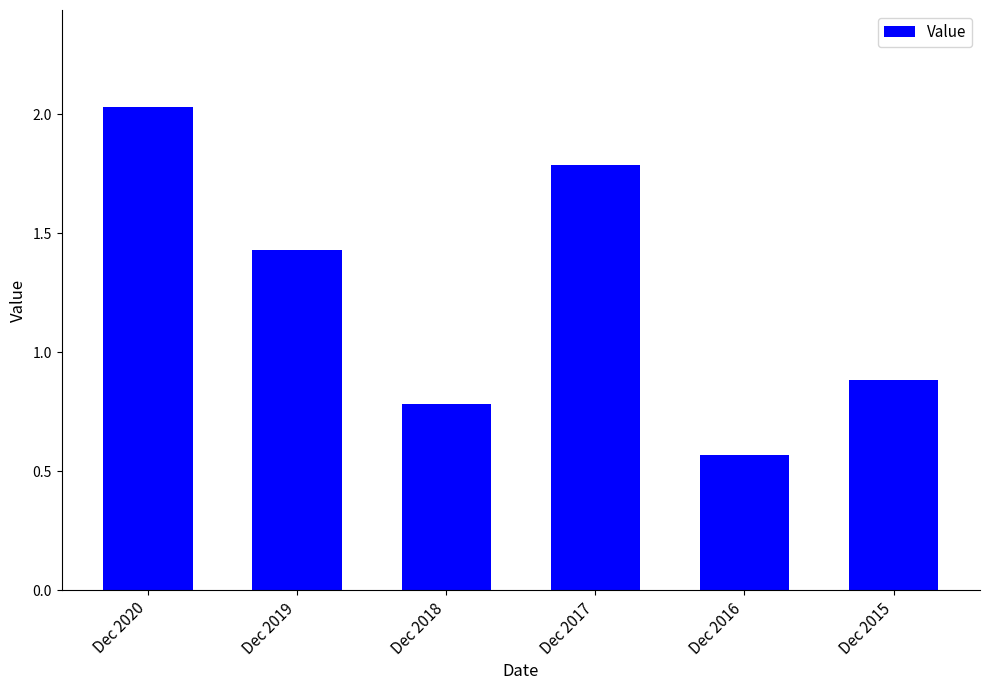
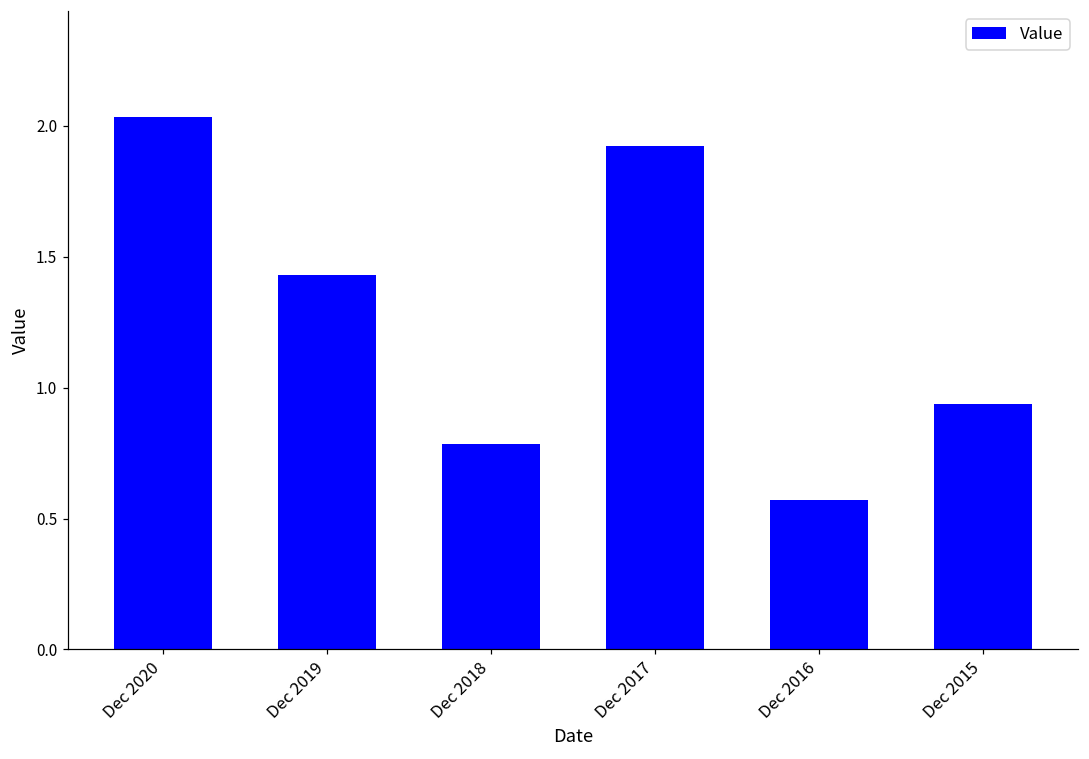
Dec 2017: 1.79 -> 1.92
Dec 2015: 0.88 -> 0.94
